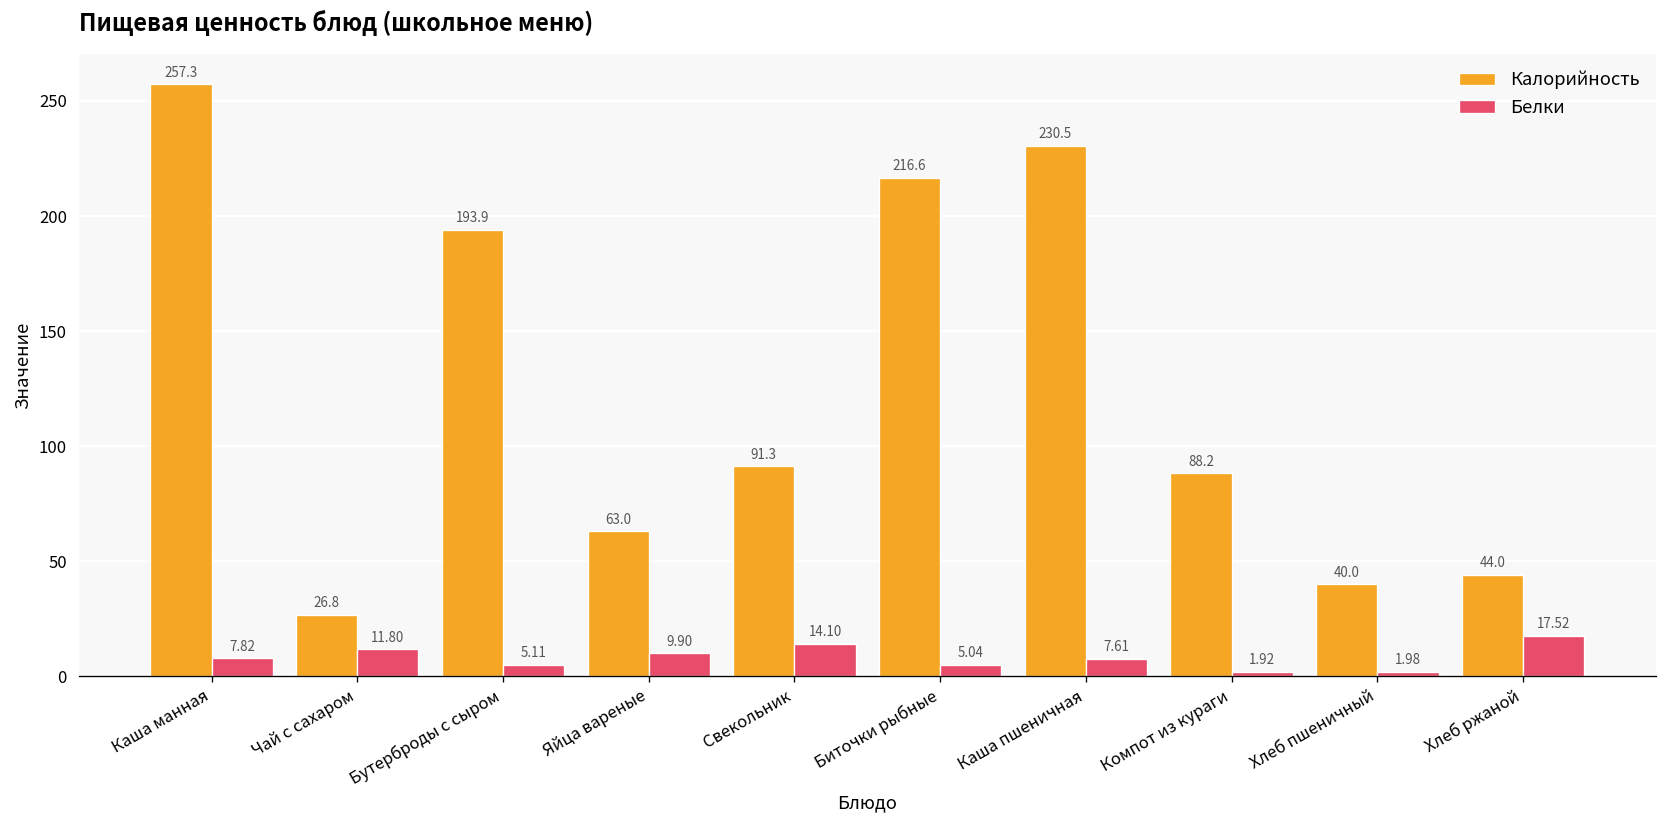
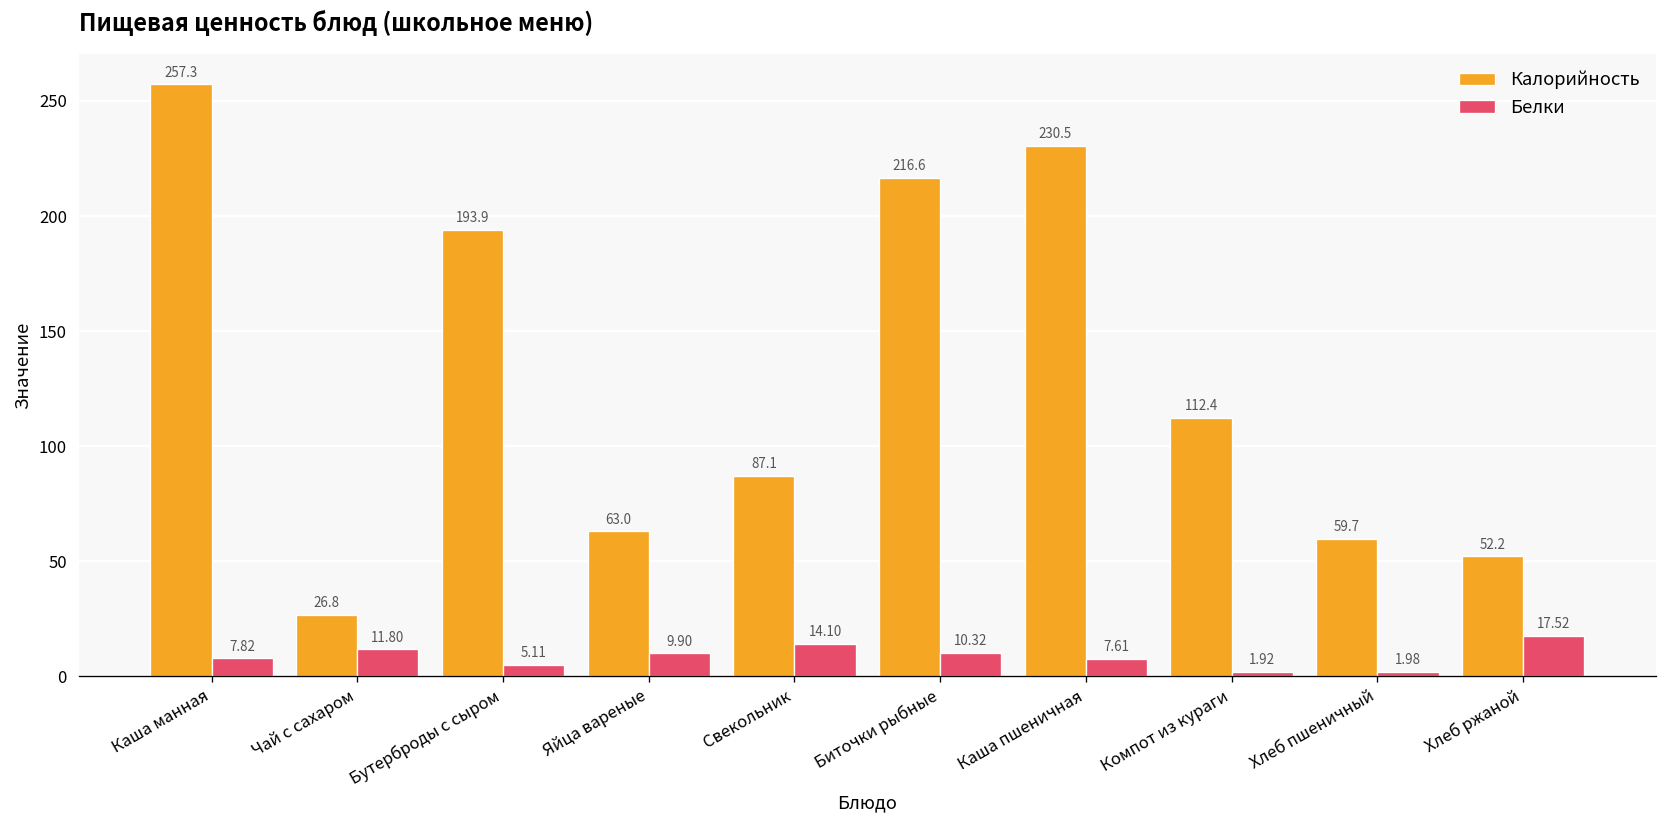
Калорийность, Свекольник: 91.3 -> 87.1
Белки, Биточки рыбные: 5.04 -> 10.32
Калорийность, Компот из кураги: 88.2 -> 112.4
Калорийность, Хлеб пшеничный: 40.0 -> 59.7
Калорийность, Хлеб ржаной: 44.0 -> 52.2
